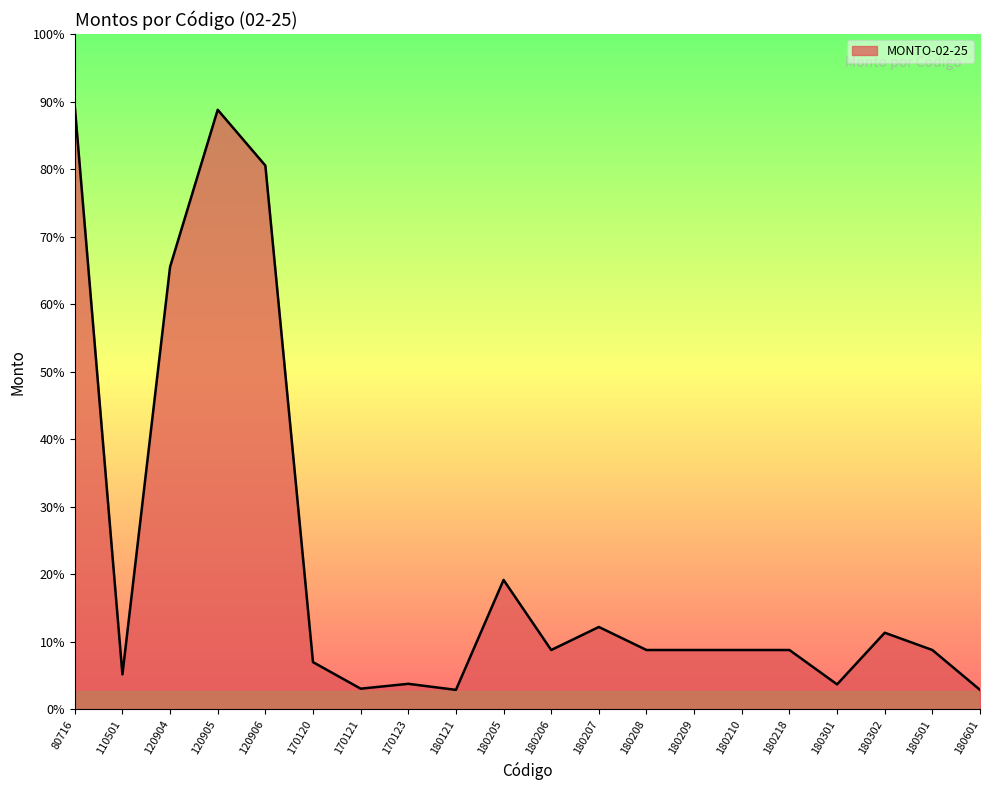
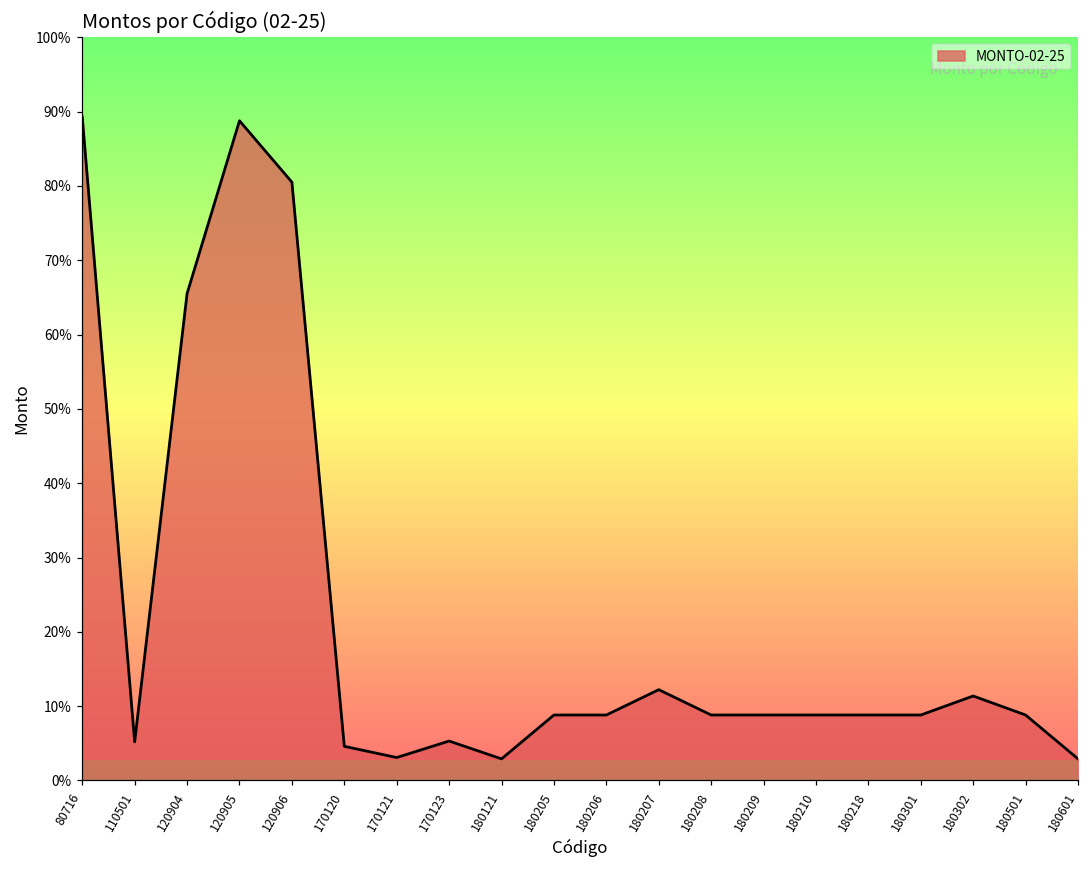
170120: 7% -> 5%
170123: 4% -> 5%
180205: 19% -> 9%
180301: 4% -> 9%
